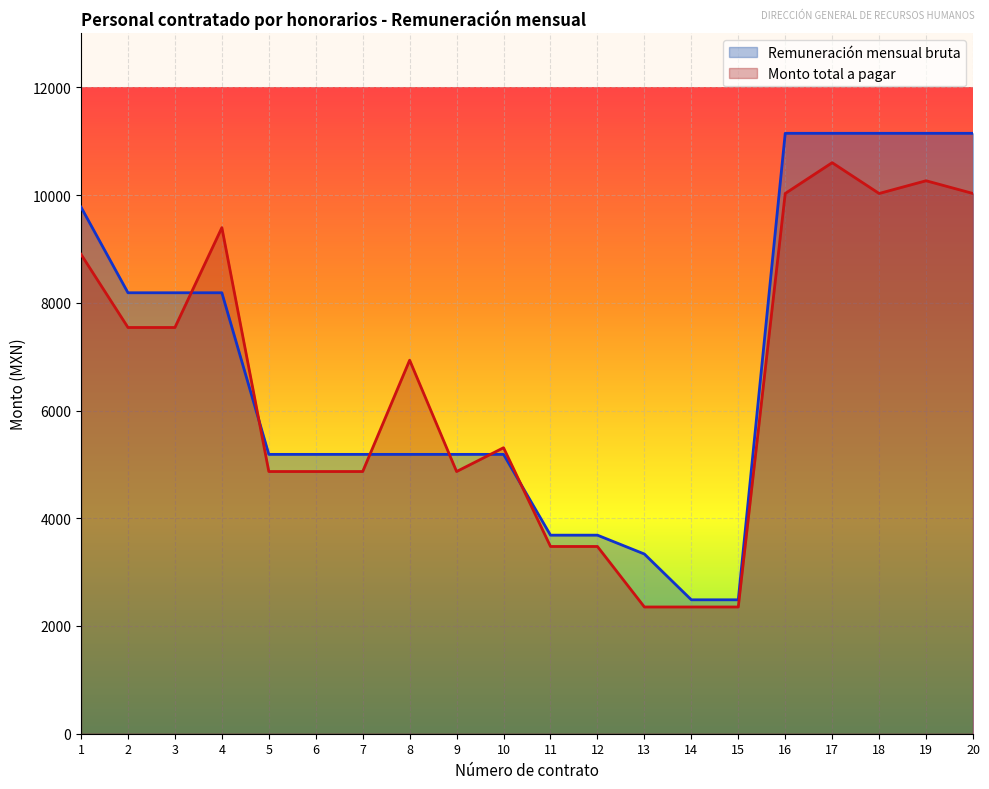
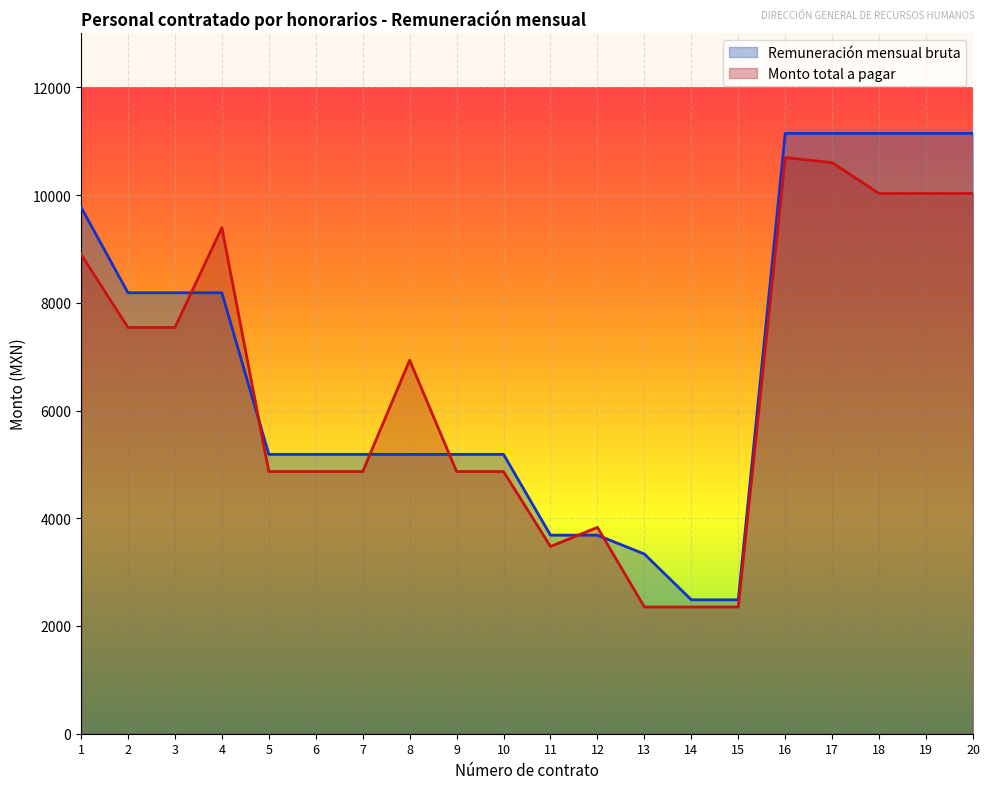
Monto total a pagar, 10: 5300 -> 4900
Monto total a pagar, 12: 3500 -> 3800
Monto total a pagar, 16: 10000 -> 10700
Monto total a pagar, 19: 10300 -> 10000
